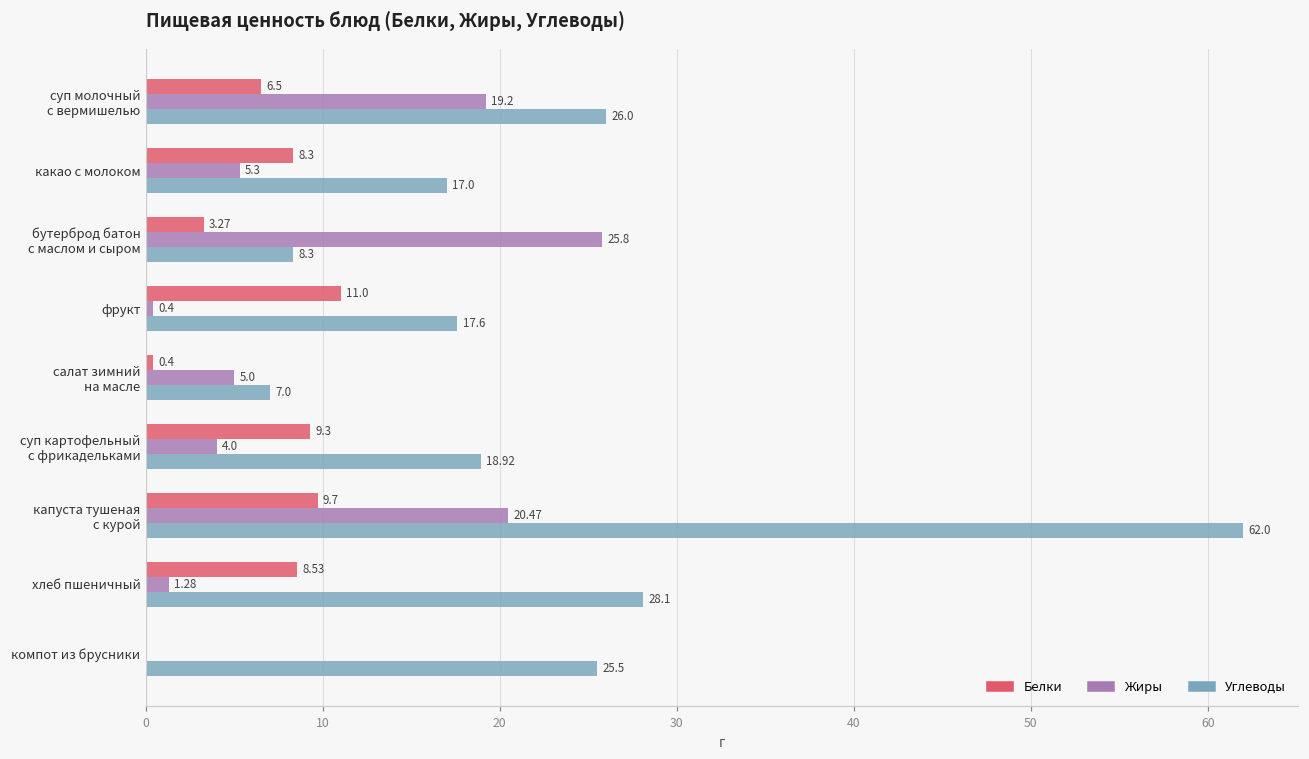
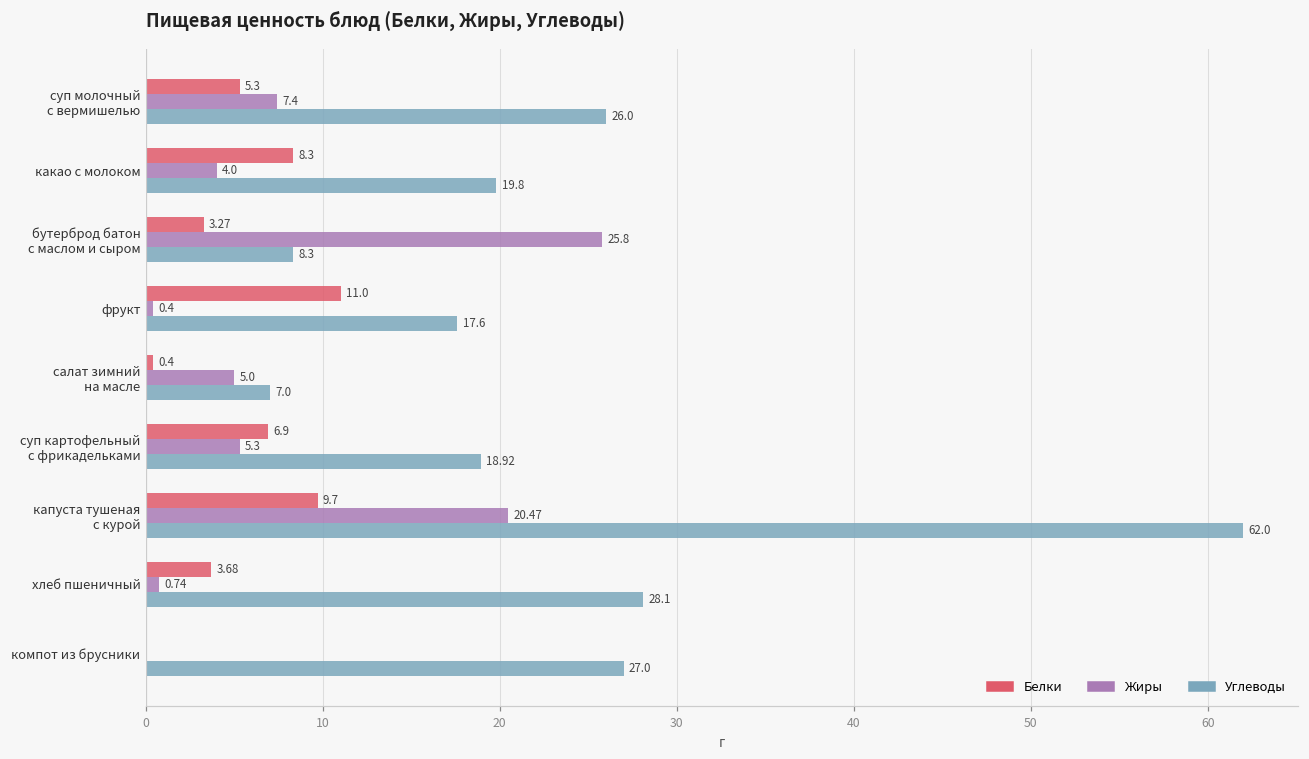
Белки, суп молочный с вермишелью: 6.5 -> 5.3
Жиры, суп молочный с вермишелью: 19.2 -> 7.4
Жиры, какао с молоком: 5.3 -> 4.0
Углеводы, какао с молоком: 17.0 -> 19.8
Белки, суп картофельный с фрикадельками: 9.3 -> 6.9
Жиры, суп картофельный с фрикадельками: 4.0 -> 5.3
Белки, хлеб пшеничный: 8.53 -> 3.68
Жиры, хлеб пшеничный: 1.28 -> 0.74
Углеводы, компот из брусники: 25.5 -> 27.0
